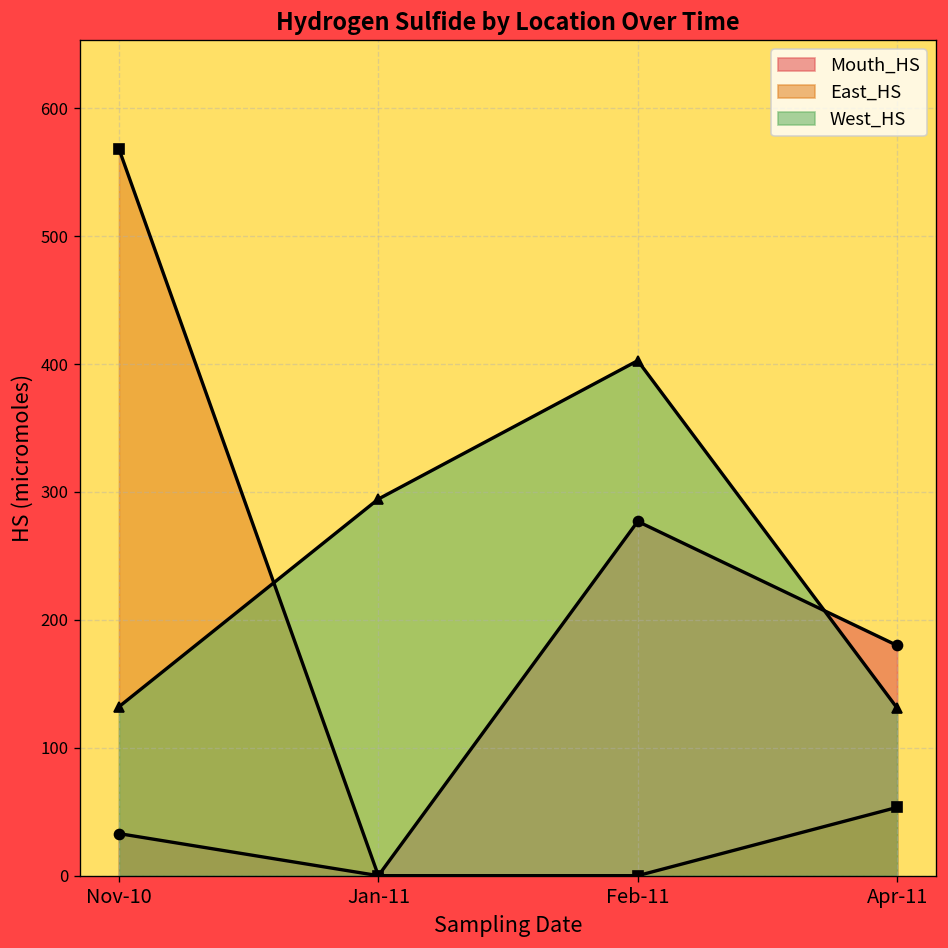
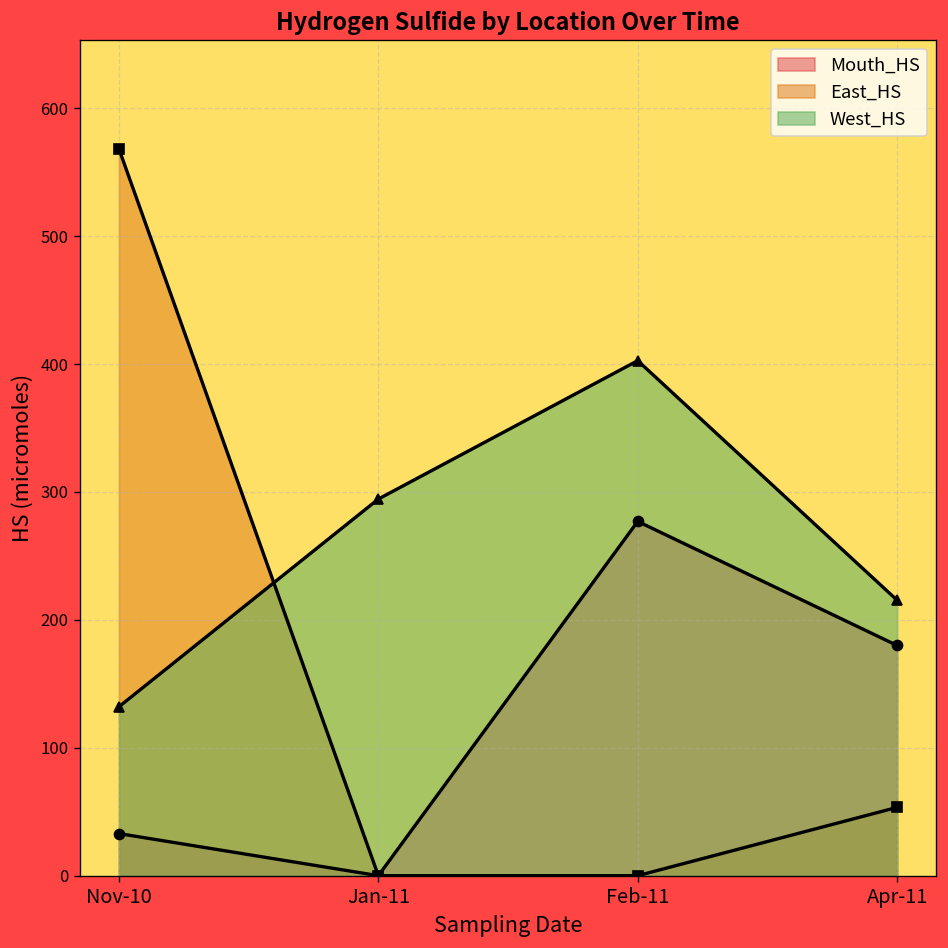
West_HS, Apr-11: 131 -> 215
